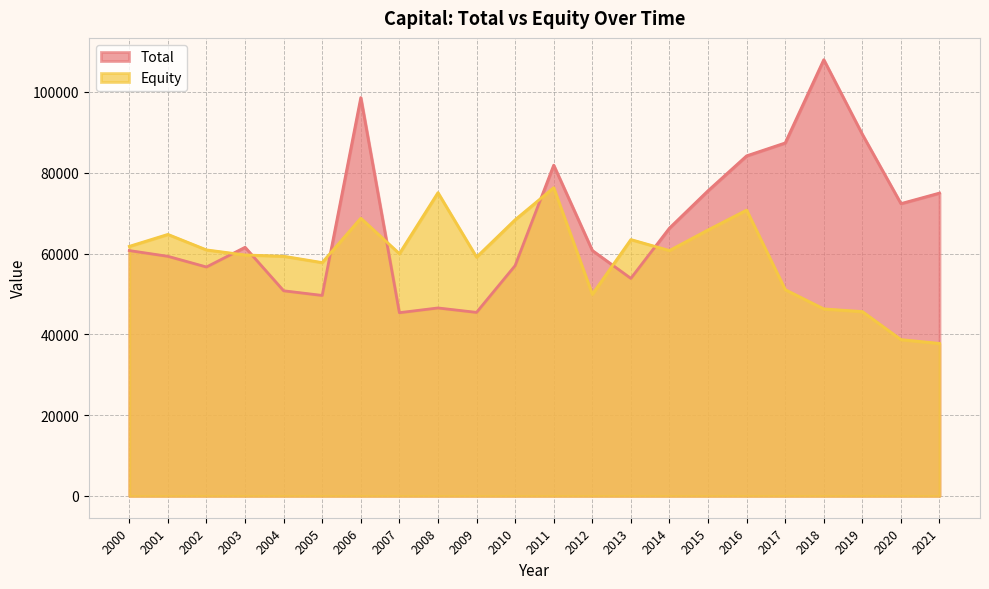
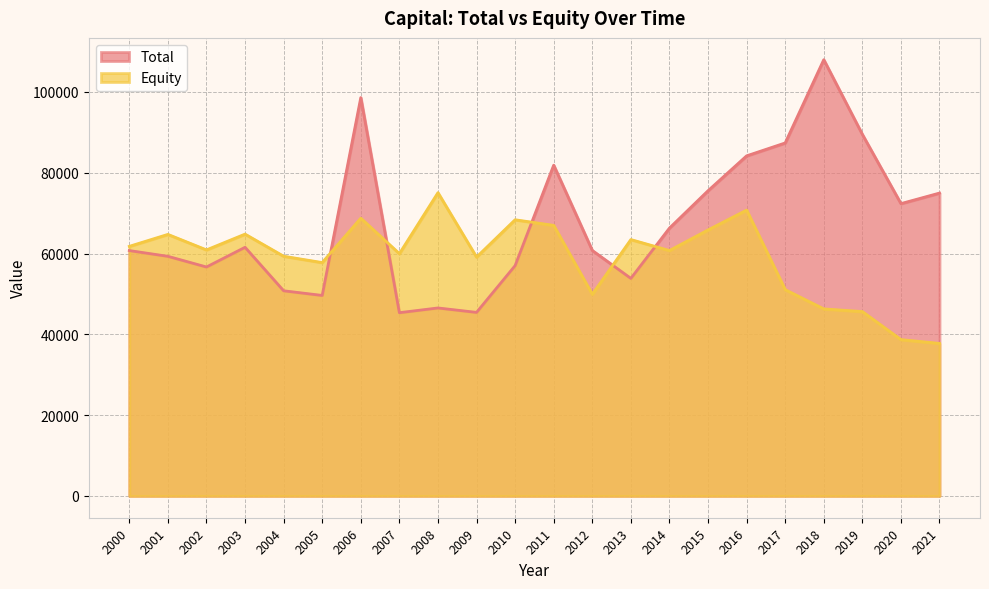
Equity, 2003: 60000 -> 65000
Equity, 2011: 76000 -> 67000
